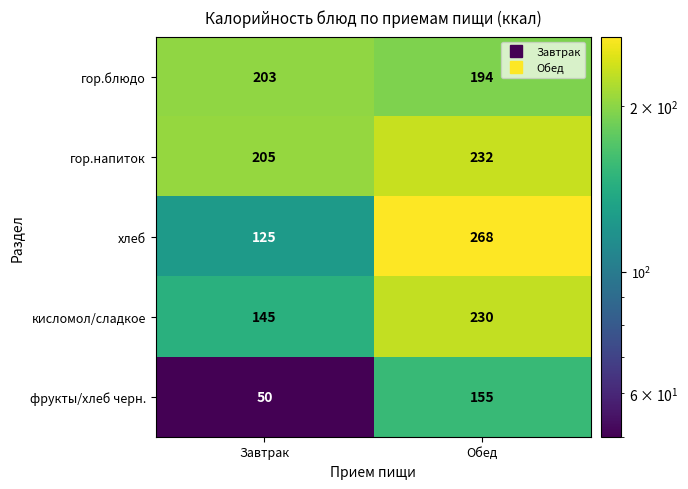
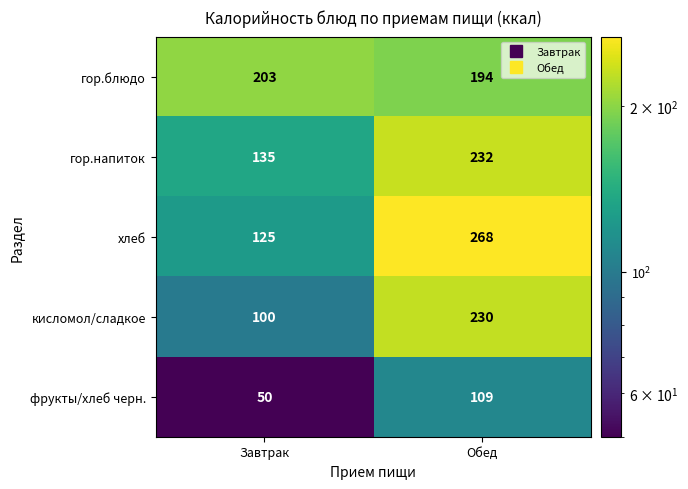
гор.напиток, Завтрак: 205 -> 135
кисломол/сладкое, Завтрак: 145 -> 100
фрукты/хлеб черн., Обед: 155 -> 109
